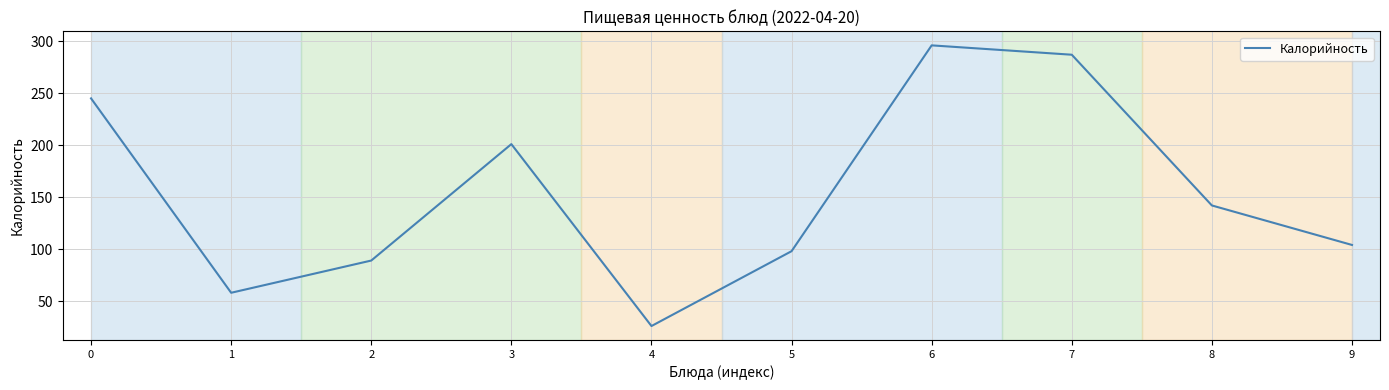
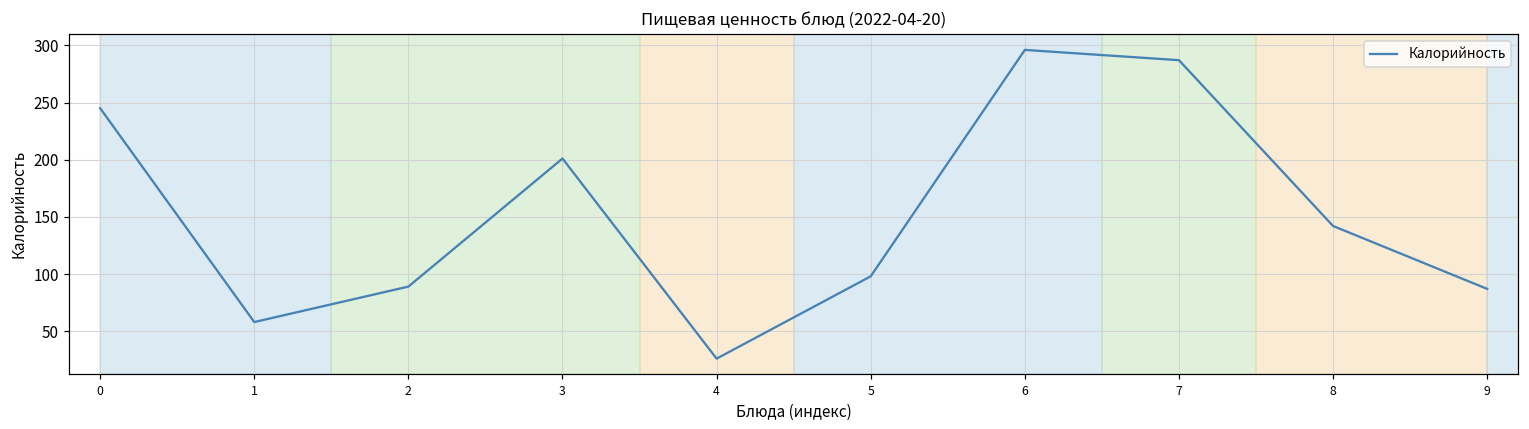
9: 104 -> 87
